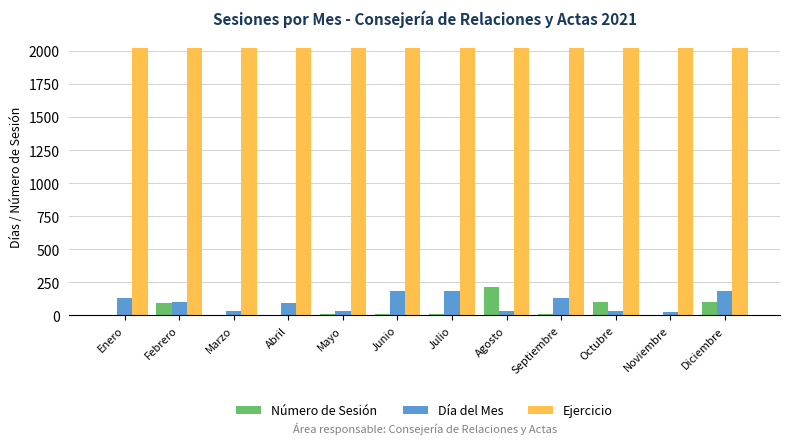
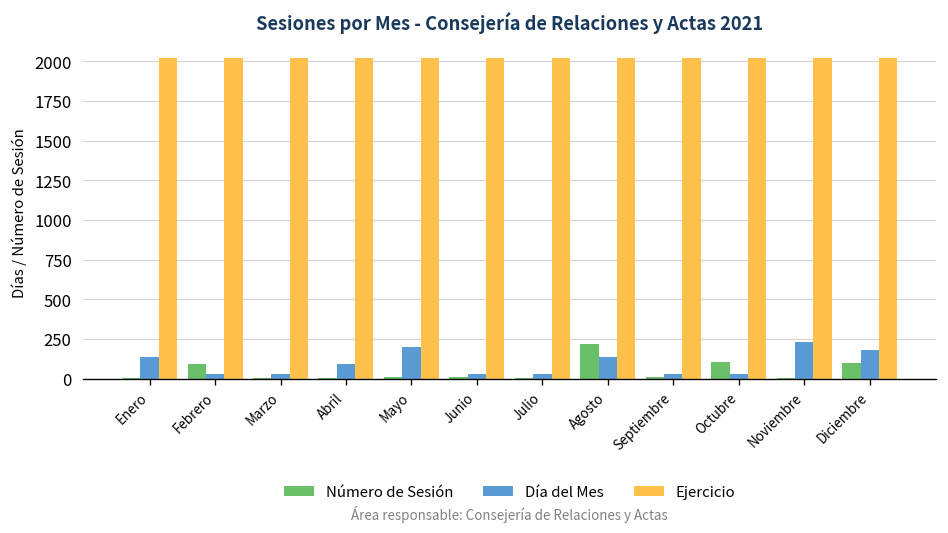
Día del Mes, Febrero: 100 -> 30
Día del Mes, Mayo: 30 -> 200
Día del Mes, Junio: 180 -> 30
Día del Mes, Julio: 190 -> 30
Día del Mes, Agosto: 30 -> 140
Día del Mes, Septiembre: 130 -> 30
Día del Mes, Noviembre: 30 -> 230
